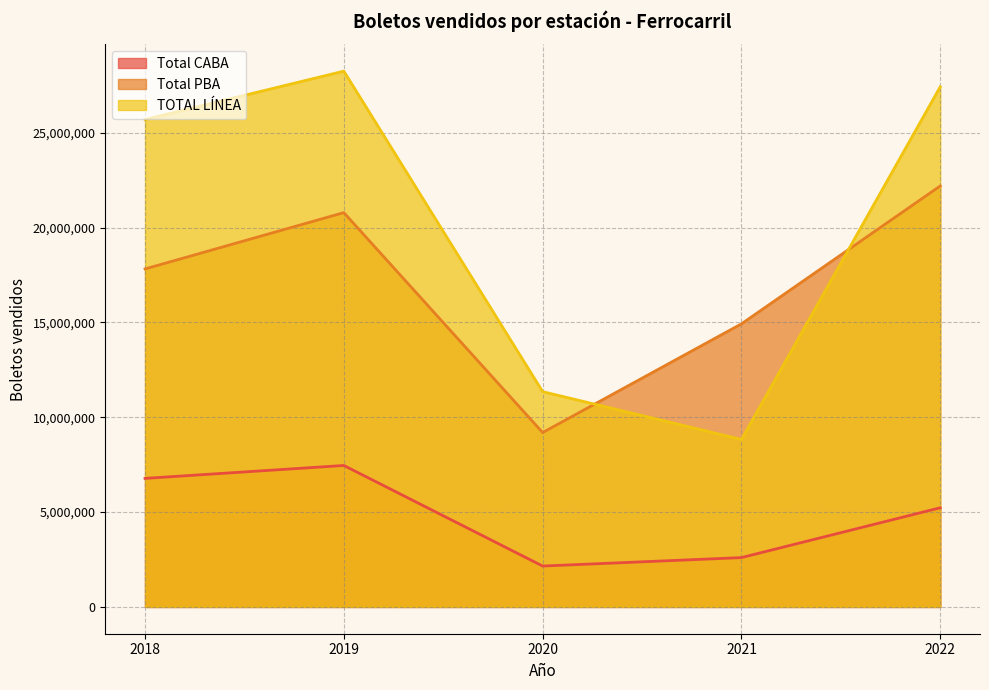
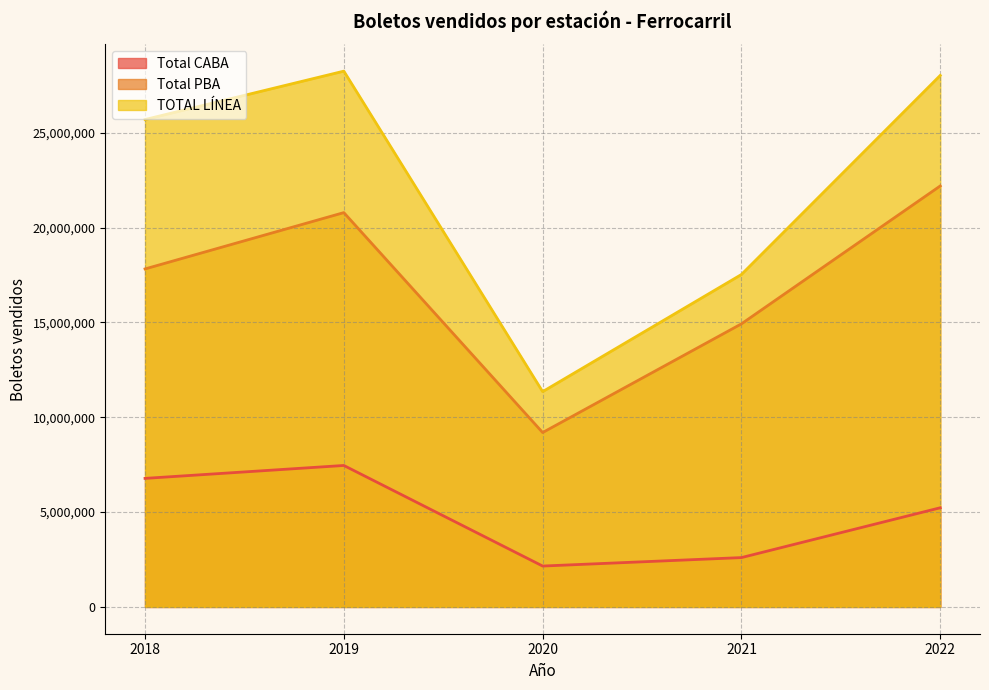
TOTAL LÍNEA, 2021: 8,800,000 -> 17,500,000
TOTAL LÍNEA, 2022: 27,400,000 -> 28,000,000
